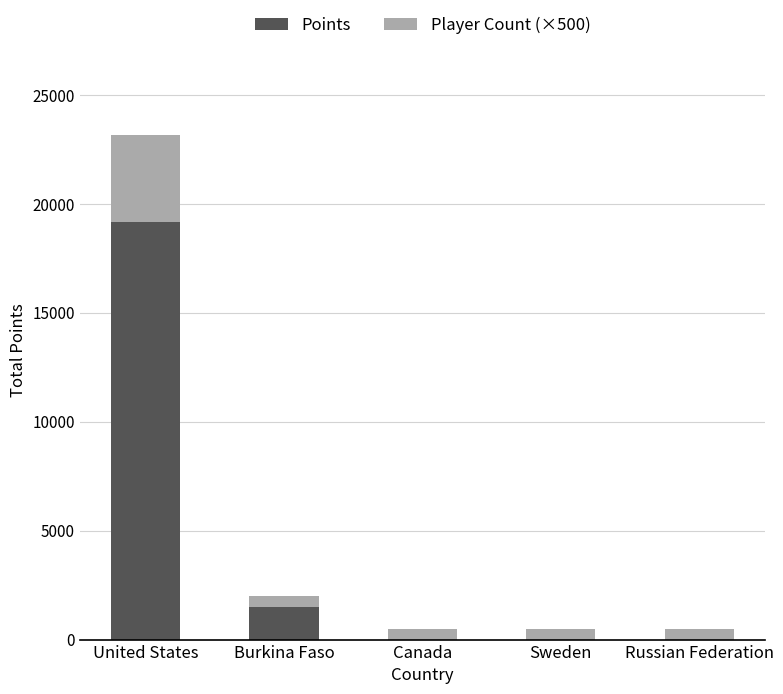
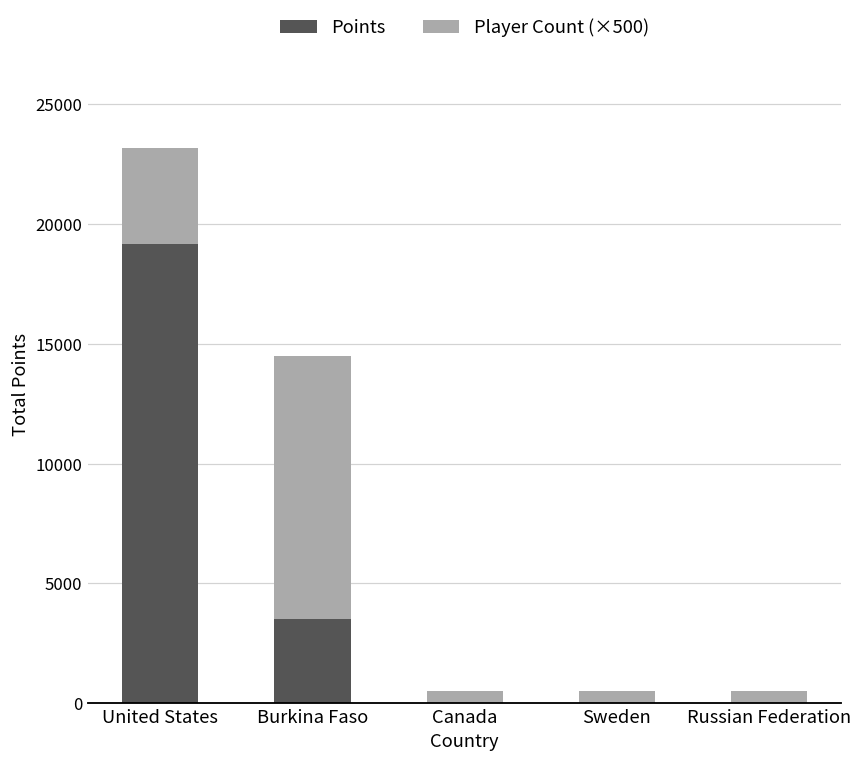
Points, Burkina Faso: 1500 -> 3500
Player Count (×500), Burkina Faso: 500 -> 11000
